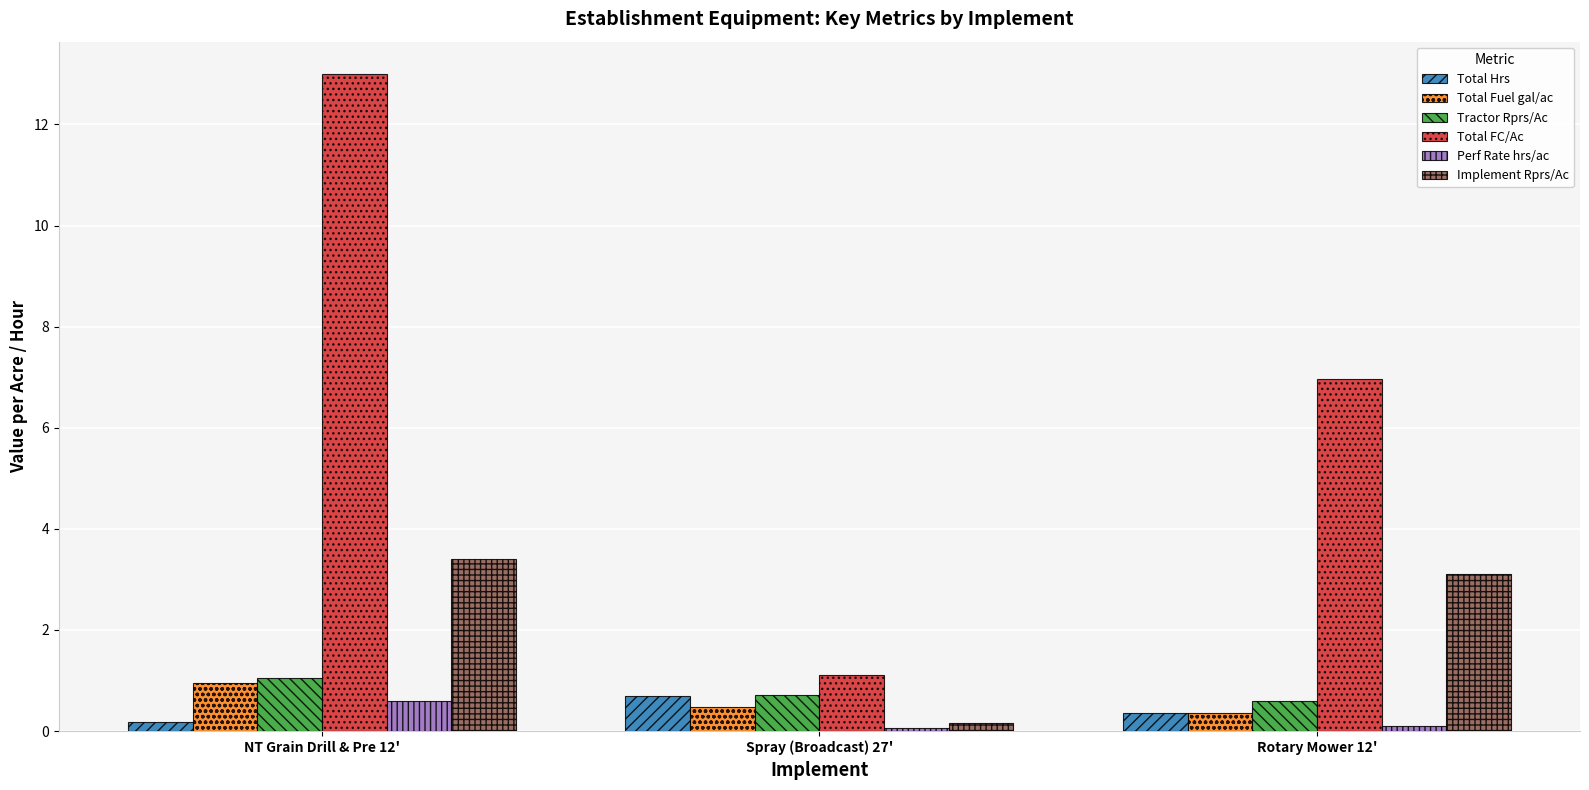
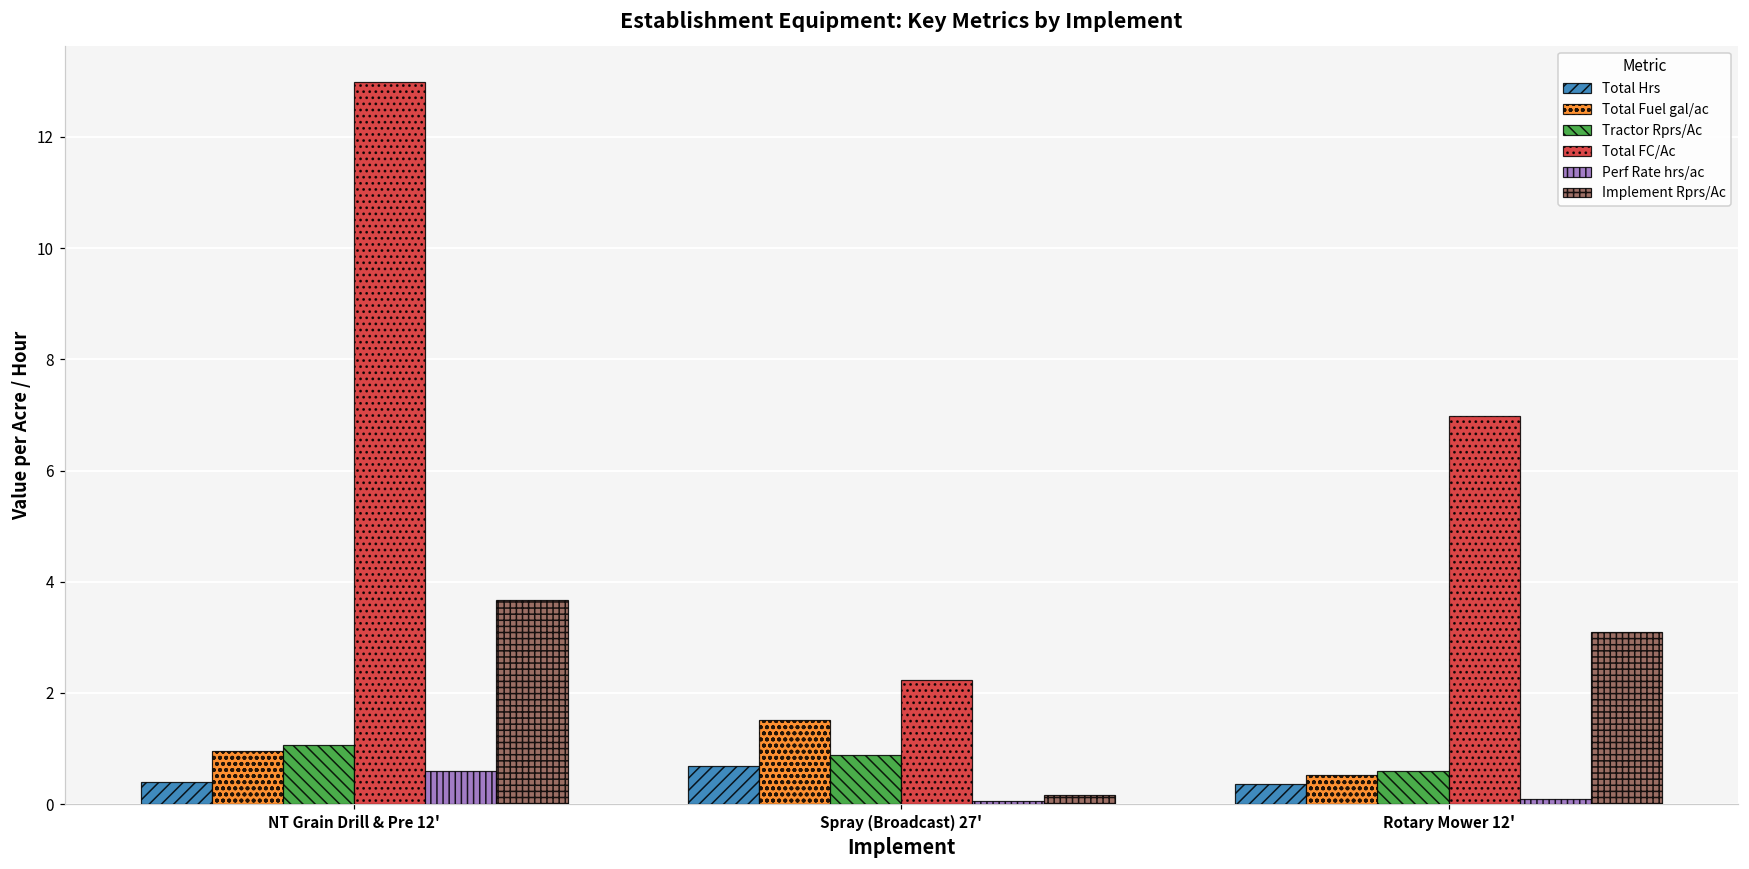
Total Hrs, NT Grain Drill & Pre 12': 0.2 -> 0.4
Implement Rprs/Ac, NT Grain Drill & Pre 12': 3.4 -> 3.7
Total Fuel gal/ac, Spray (Broadcast) 27': 0.5 -> 1.5
Tractor Rprs/Ac, Spray (Broadcast) 27': 0.7 -> 0.9
Total FC/Ac, Spray (Broadcast) 27': 1.1 -> 2.2
Total Fuel gal/ac, Rotary Mower 12': 0.4 -> 0.5
